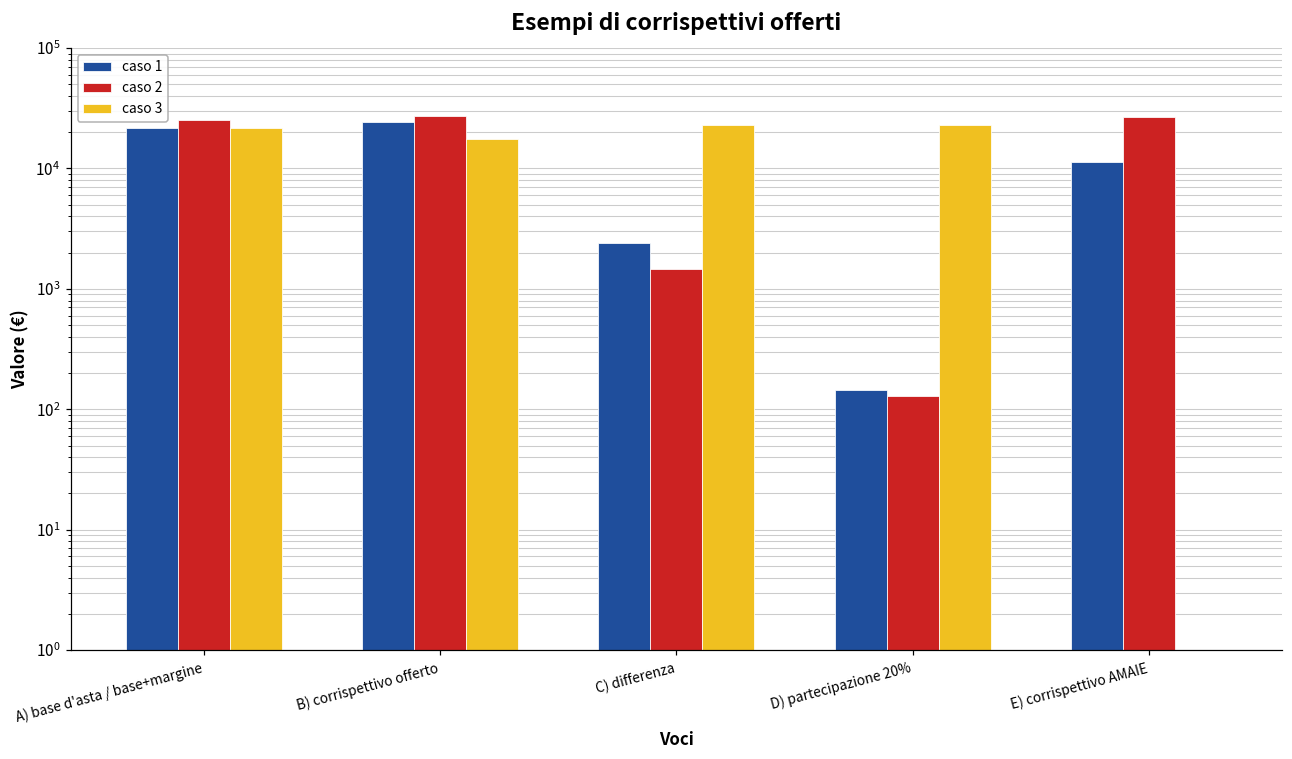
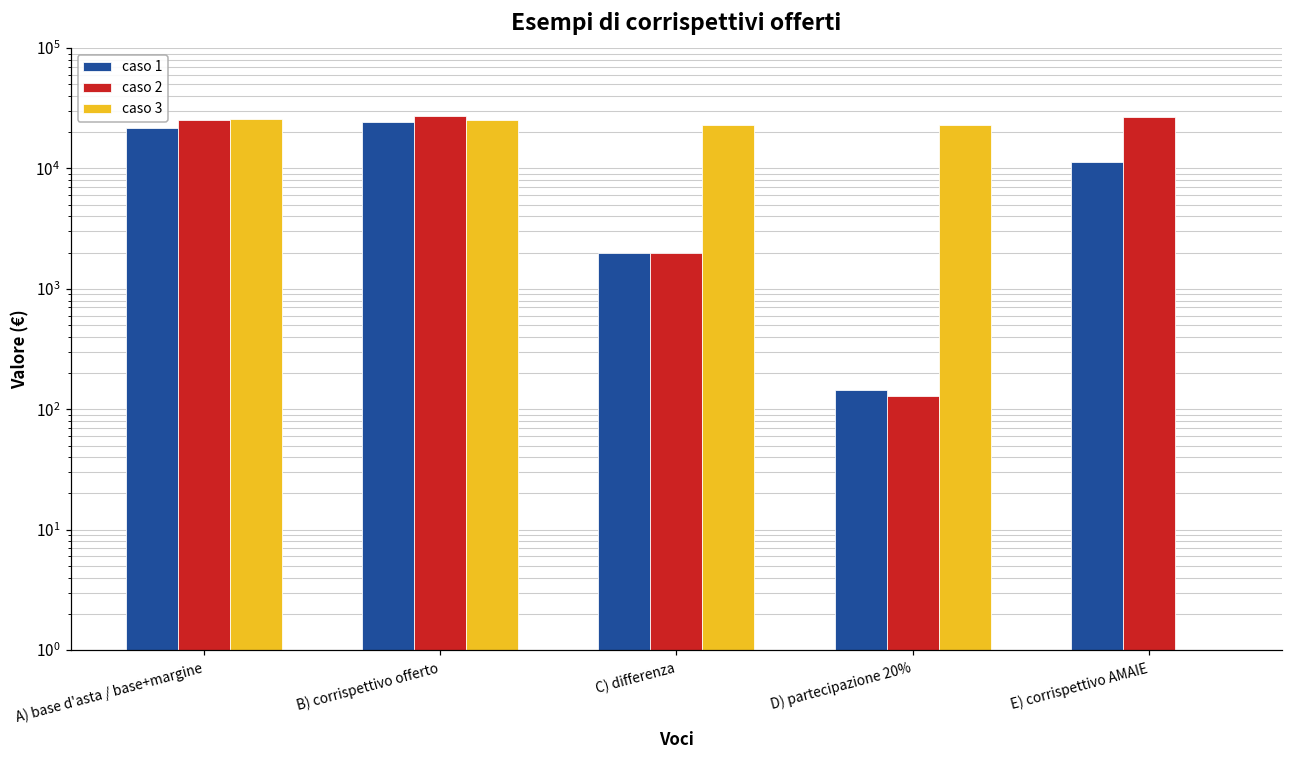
caso 3, A) base d'asta / base+margine: 22000 -> 26000
caso 3, B) corrispettivo offerto: 18000 -> 25000
caso 1, C) differenza: 2400 -> 2000
caso 2, C) differenza: 1500 -> 2000
